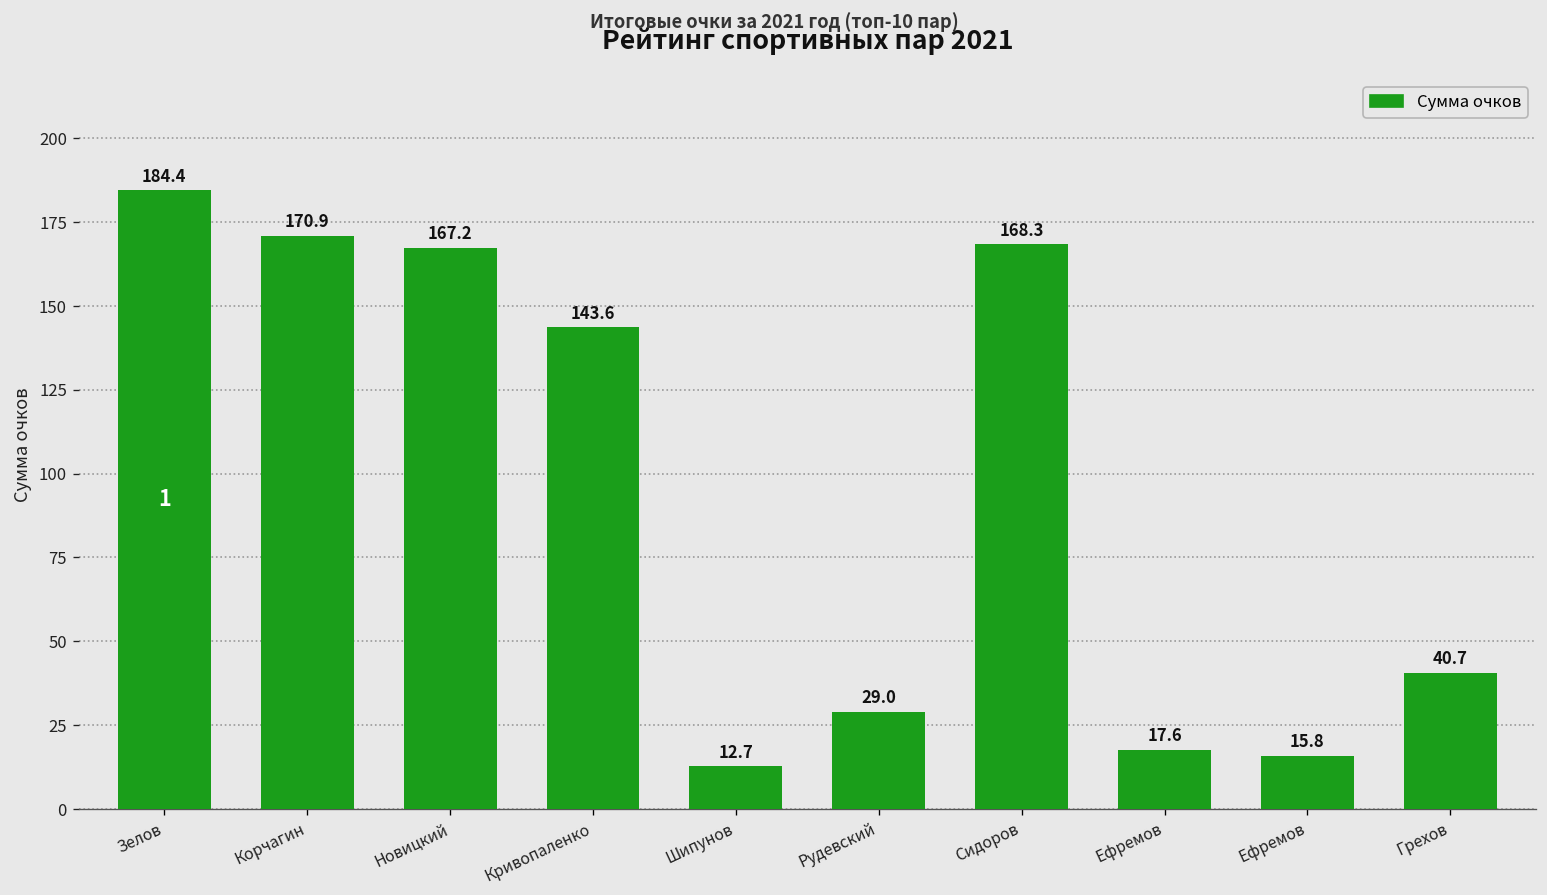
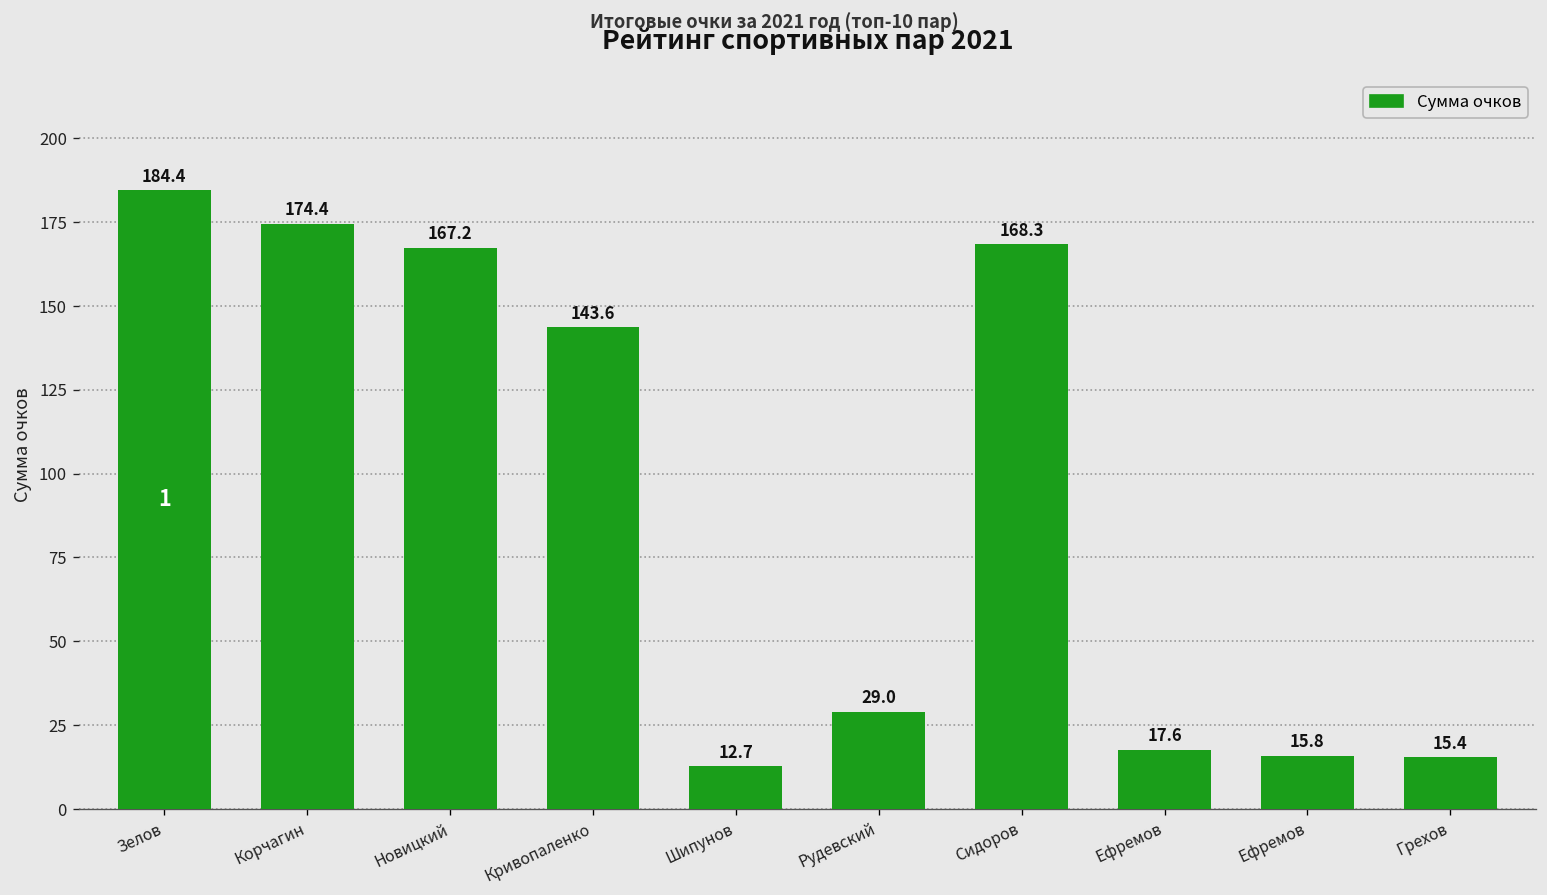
Корчагин: 170.9 -> 174.4
Грехов: 40.7 -> 15.4
